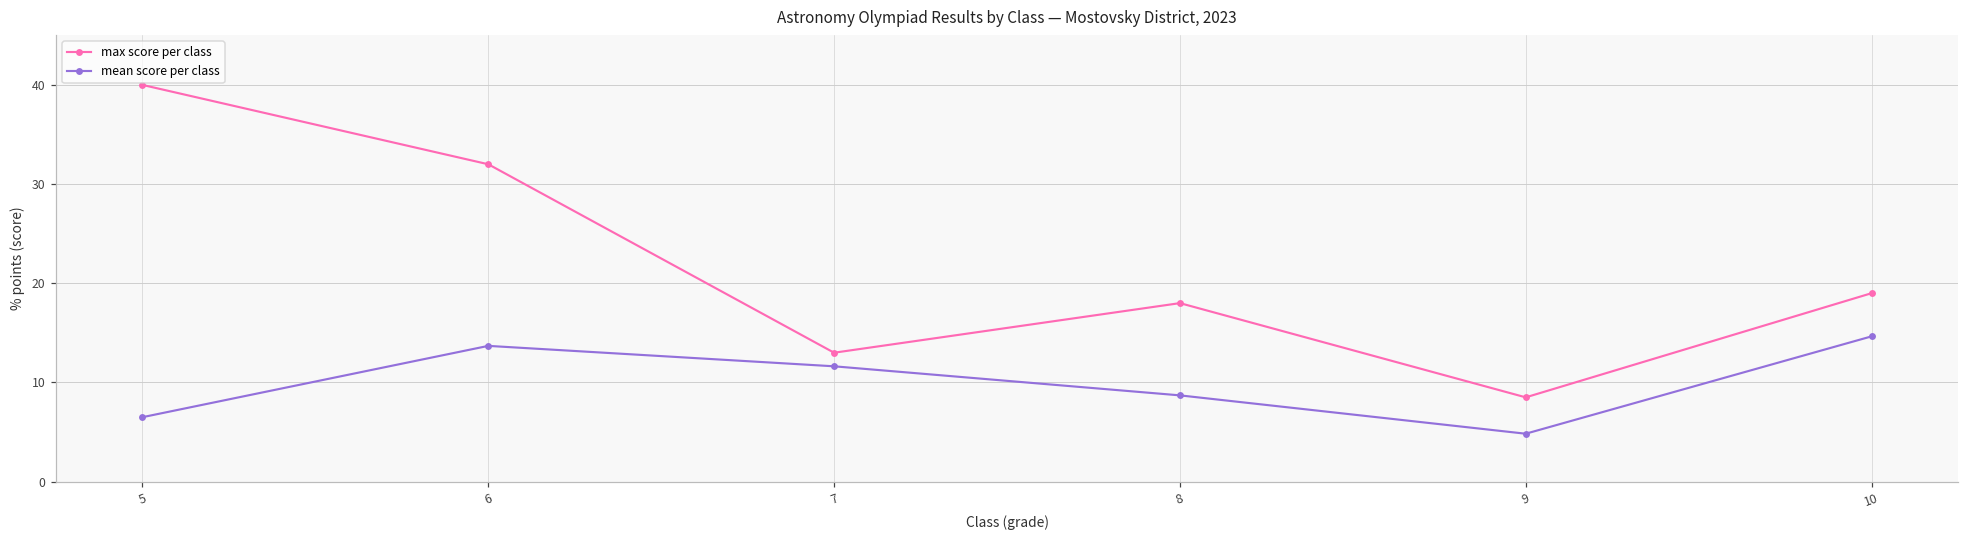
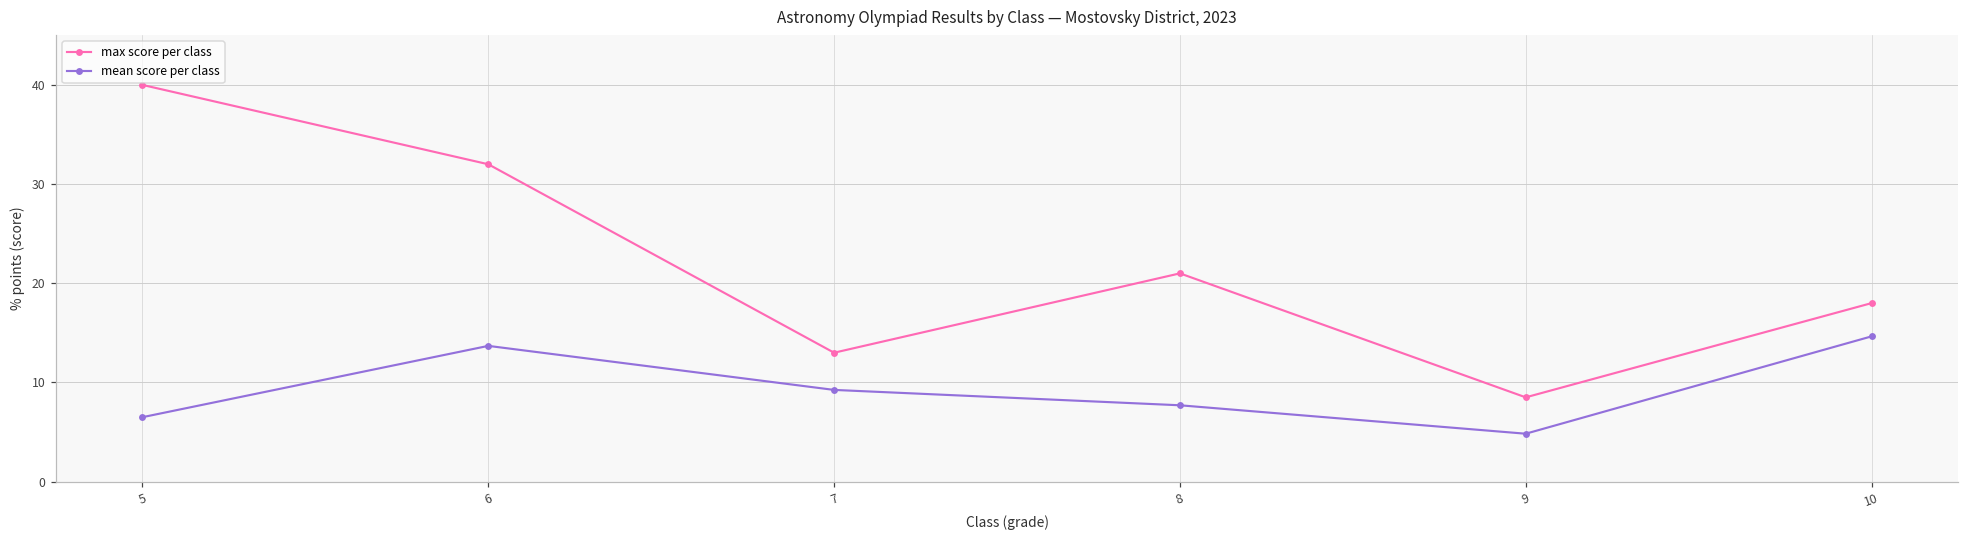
mean score per class, 7: 12 -> 9
max score per class, 8: 18 -> 21
mean score per class, 8: 9 -> 8
max score per class, 10: 19 -> 18
